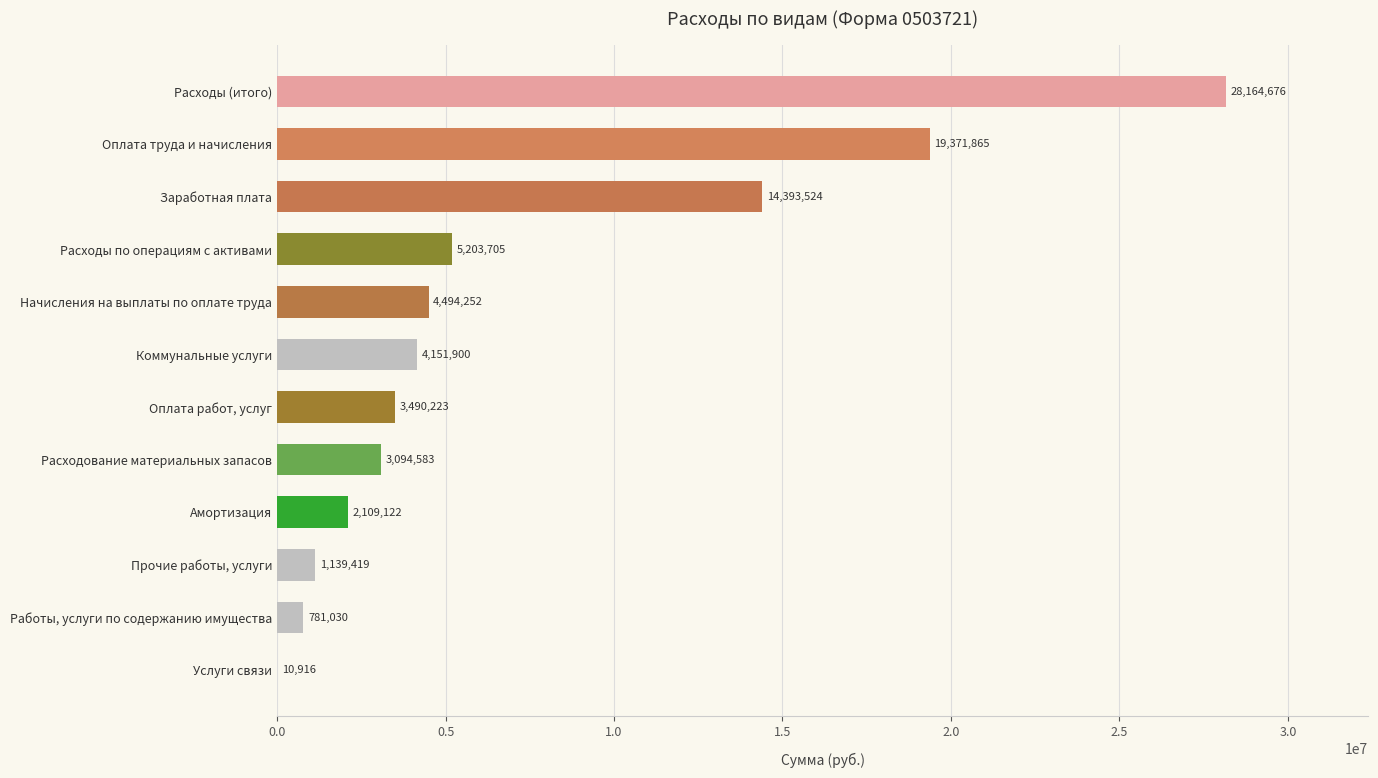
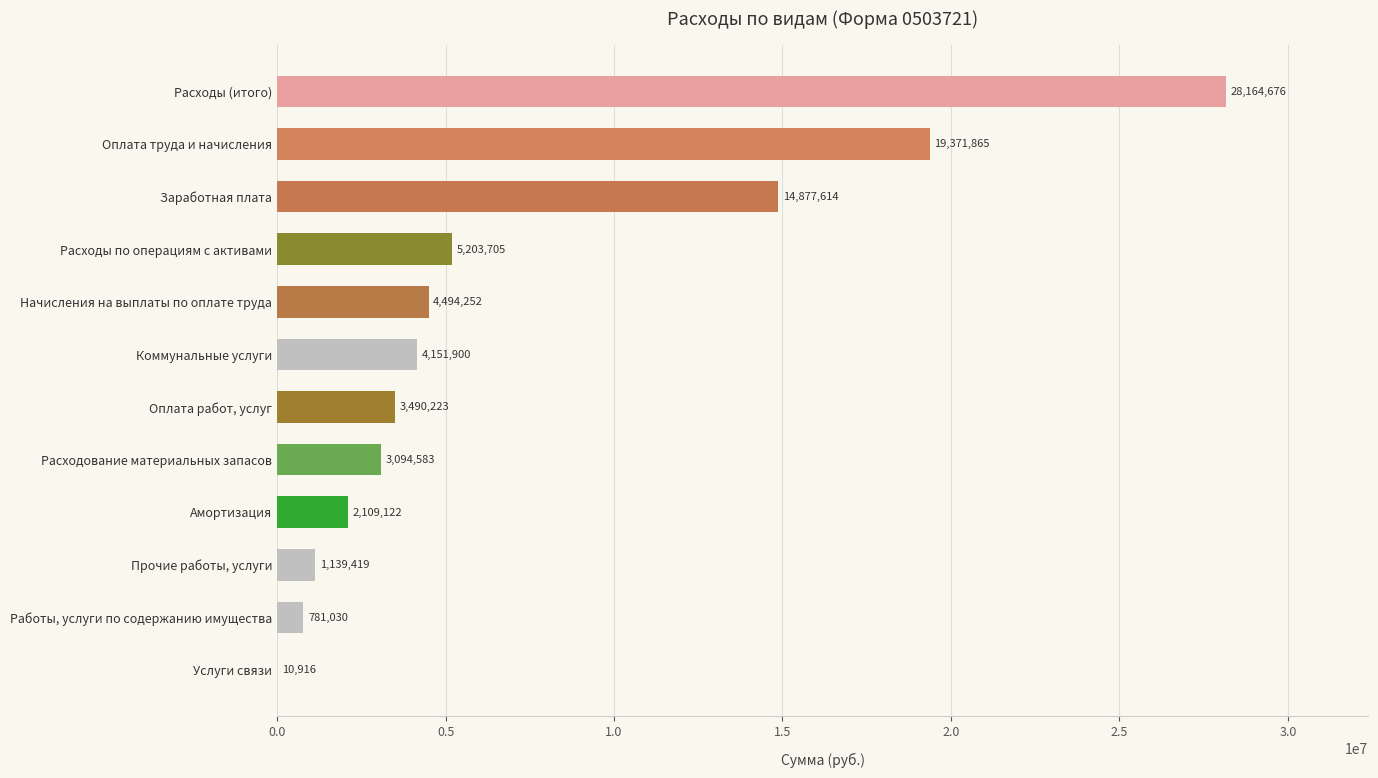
Заработная плата: 14,393,524 -> 14,877,614
